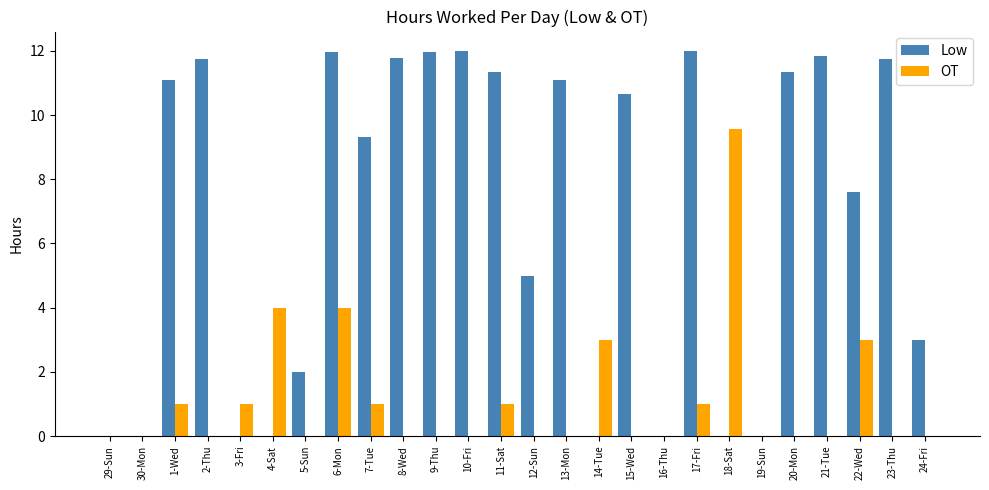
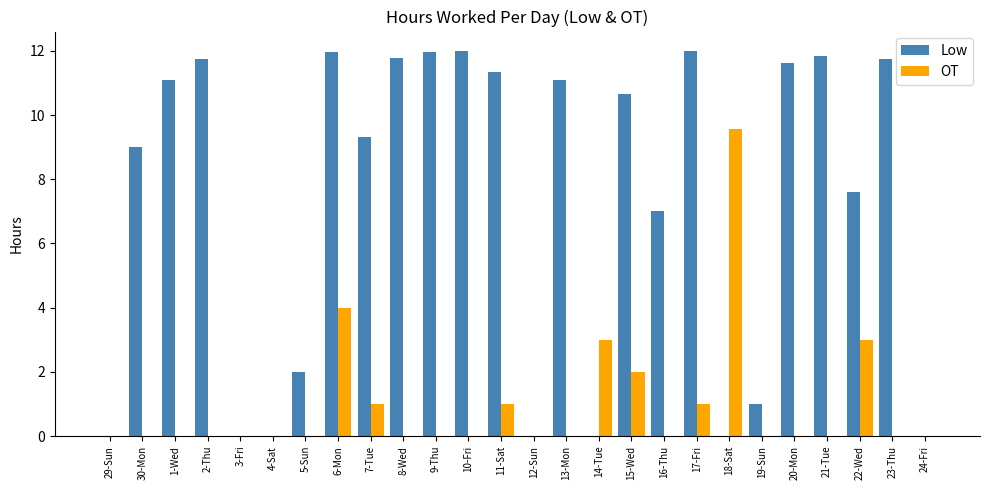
Low, 30-Mon: 0 -> 9
OT, 1-Wed: 1 -> 0
OT, 3-Fri: 1 -> 0
OT, 4-Sat: 4 -> 0
Low, 12-Sun: 5 -> 0
OT, 15-Wed: 0 -> 2
Low, 16-Thu: 0 -> 7
Low, 19-Sun: 0 -> 1
Low, 20-Mon: 11.3 -> 11.6
Low, 24-Fri: 3 -> 0
